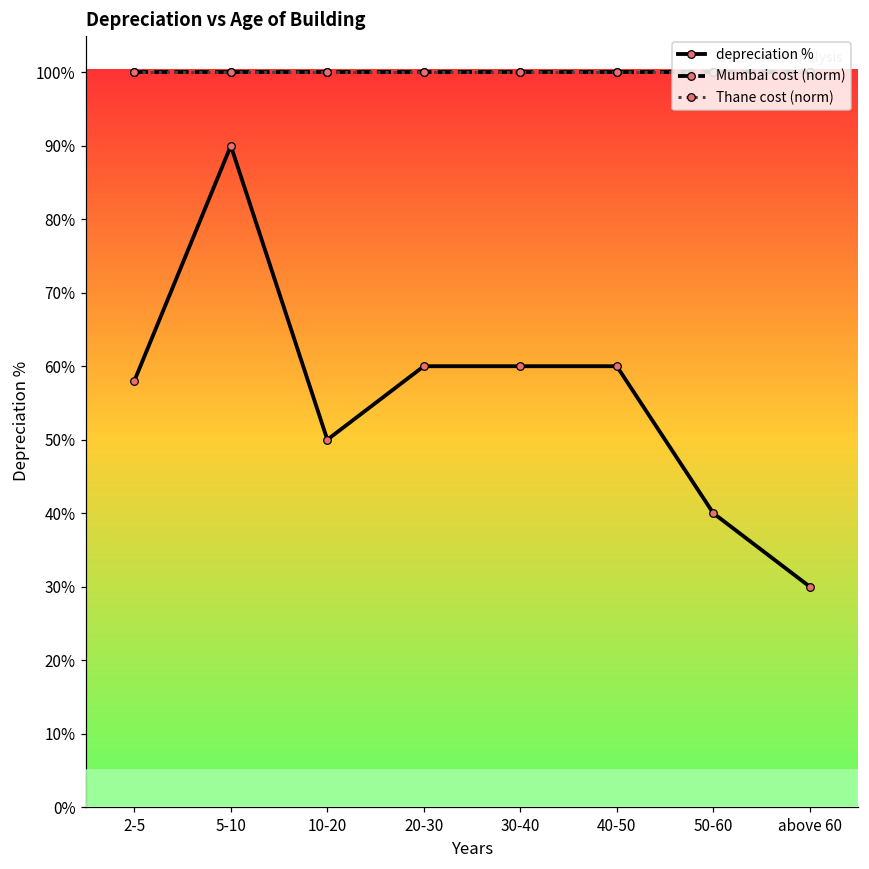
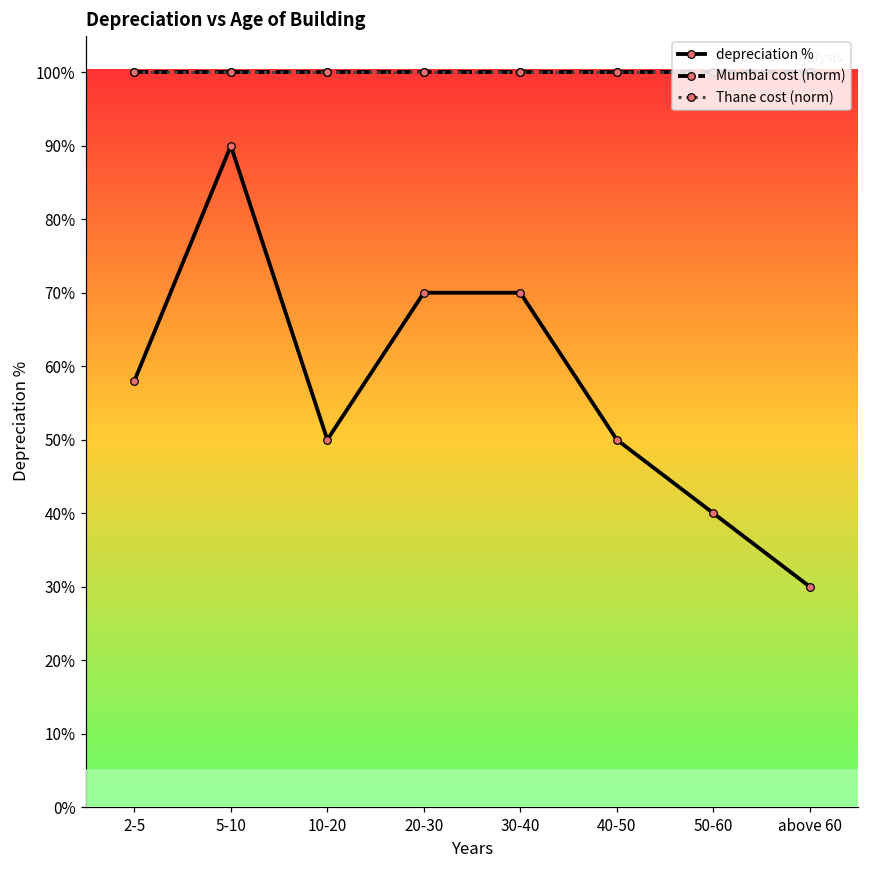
depreciation %, 20-30: 60% -> 70%
depreciation %, 30-40: 60% -> 70%
depreciation %, 40-50: 60% -> 50%
